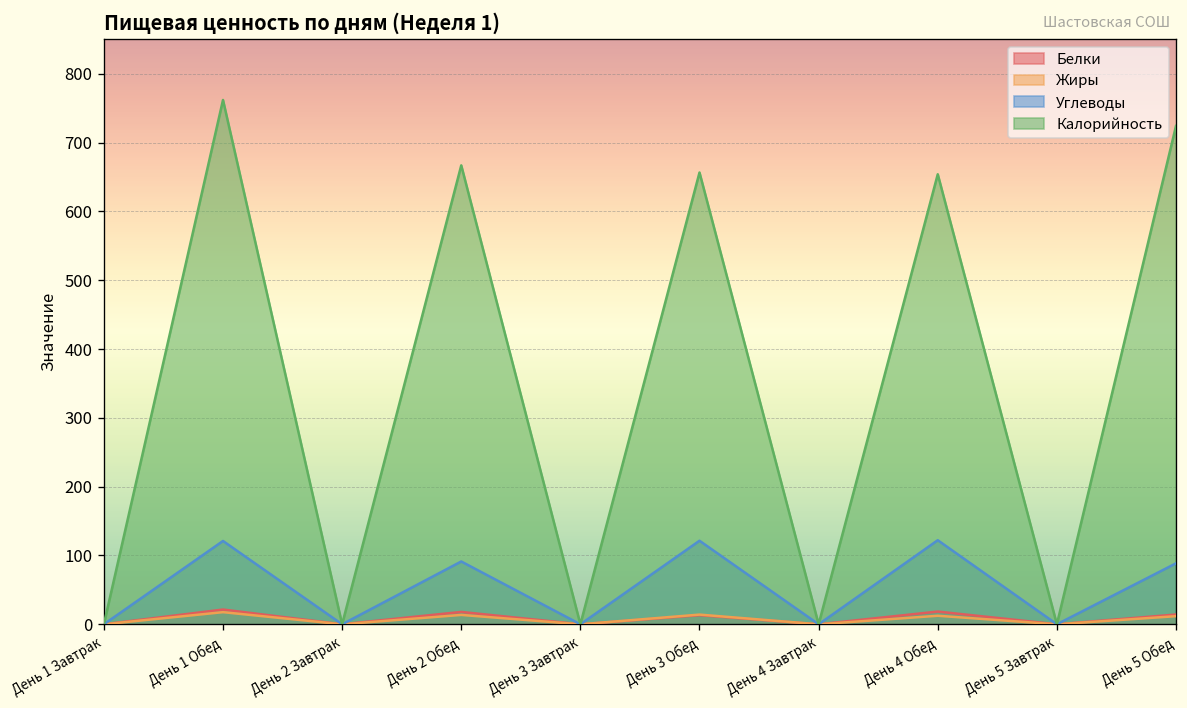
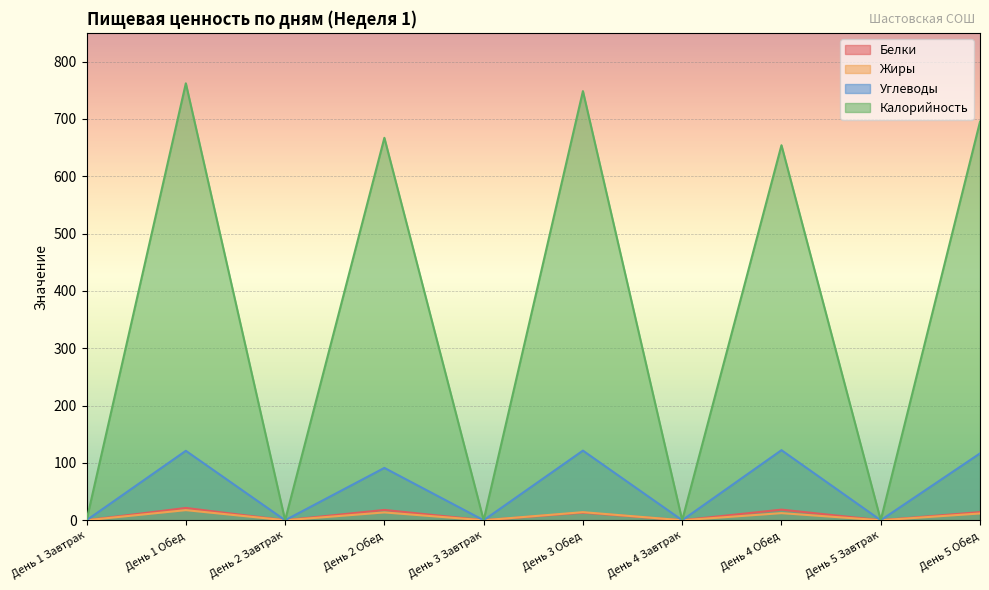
Калорийность, День 3 Обед: 660 -> 750
Углеводы, День 5 Обед: 90 -> 120
Калорийность, День 5 Обед: 720 -> 700
